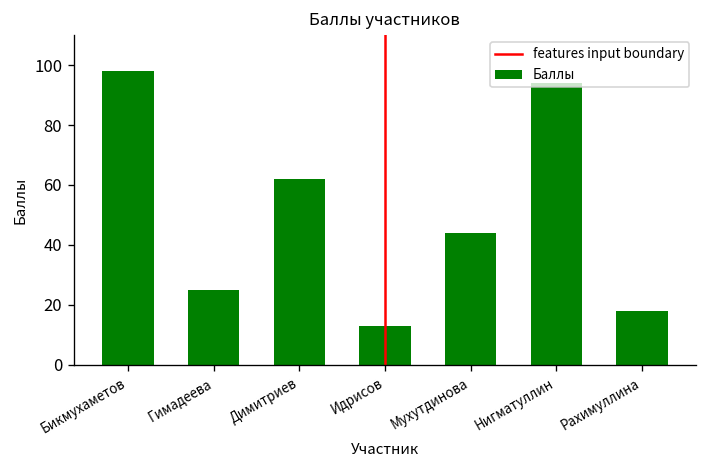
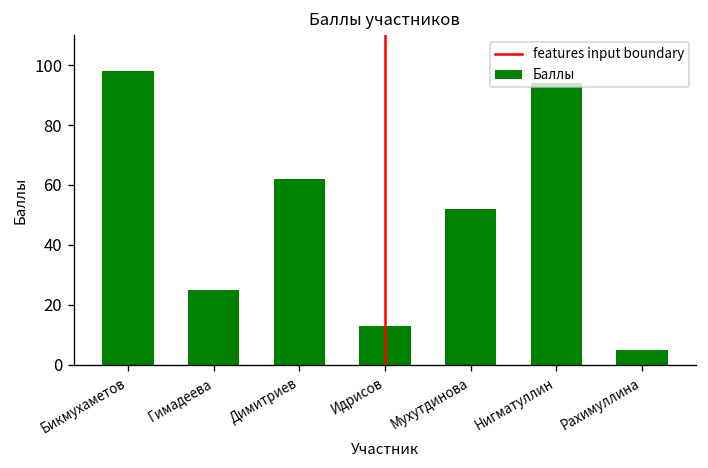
Мухутдинова: 44 -> 52
Рахимуллина: 18 -> 5
